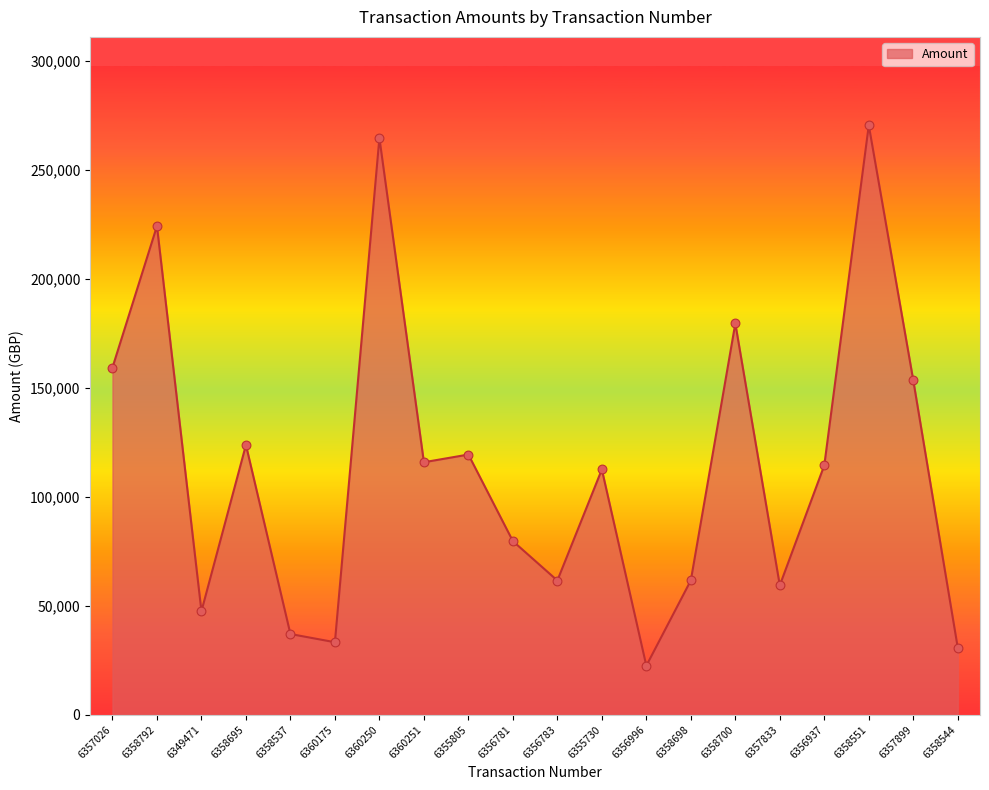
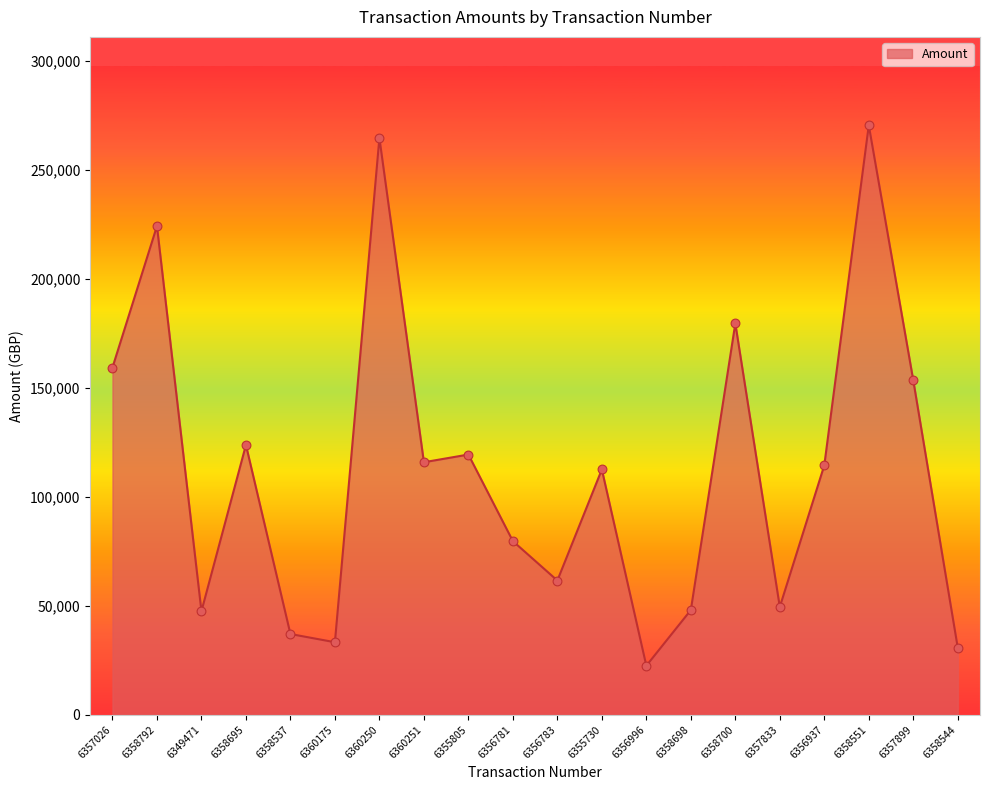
6358698: 62,000 -> 48,000
6357833: 59,000 -> 49,000
